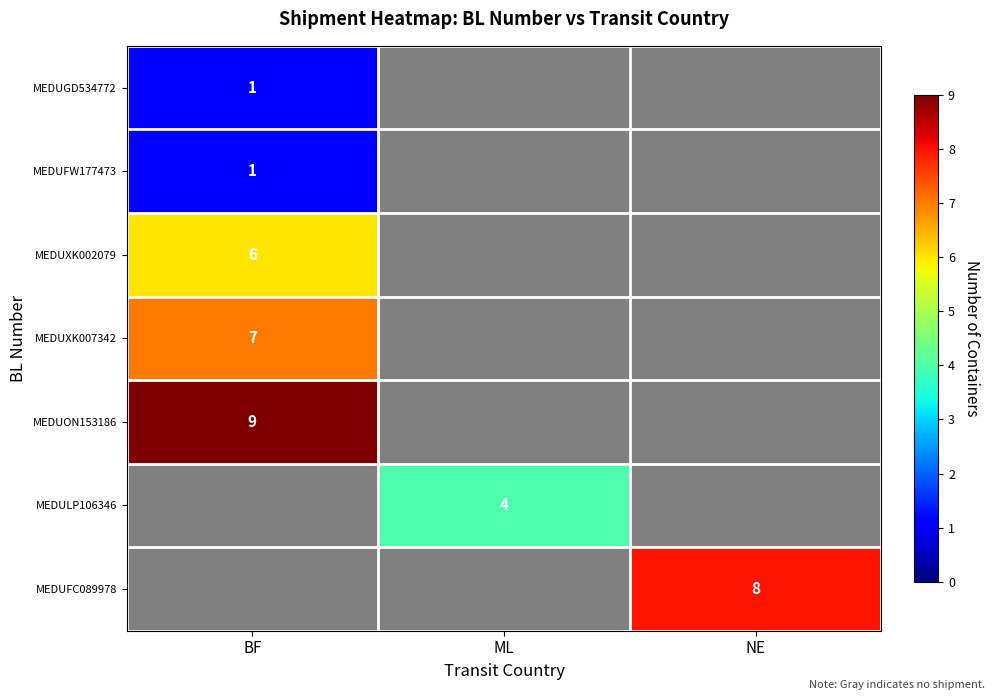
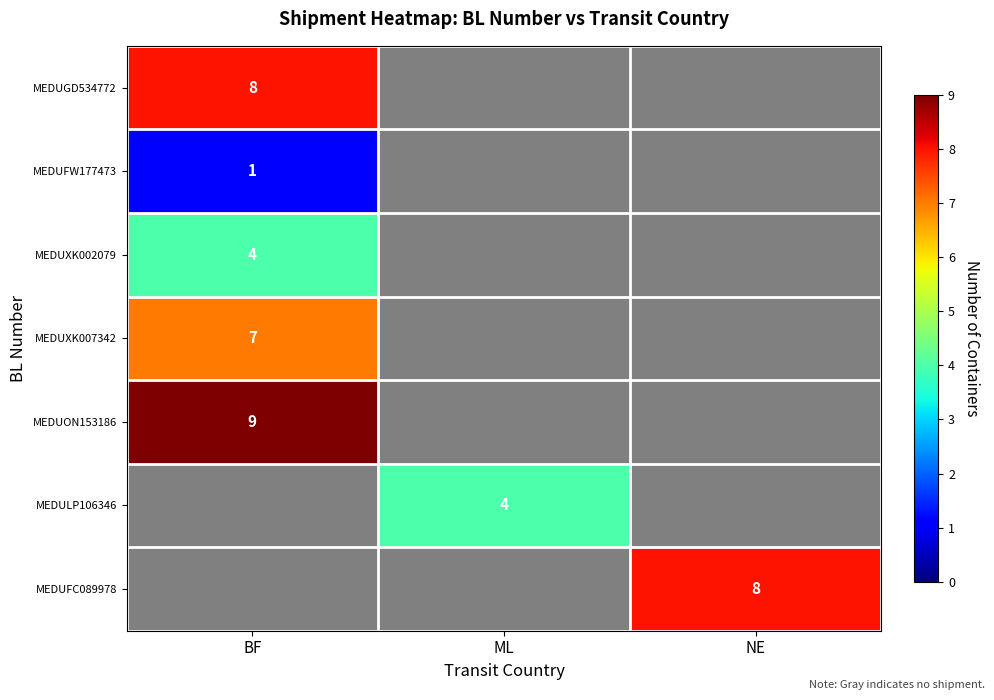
MEDUGD534772, BF: 1 -> 8
MEDUXK002079, BF: 6 -> 4
